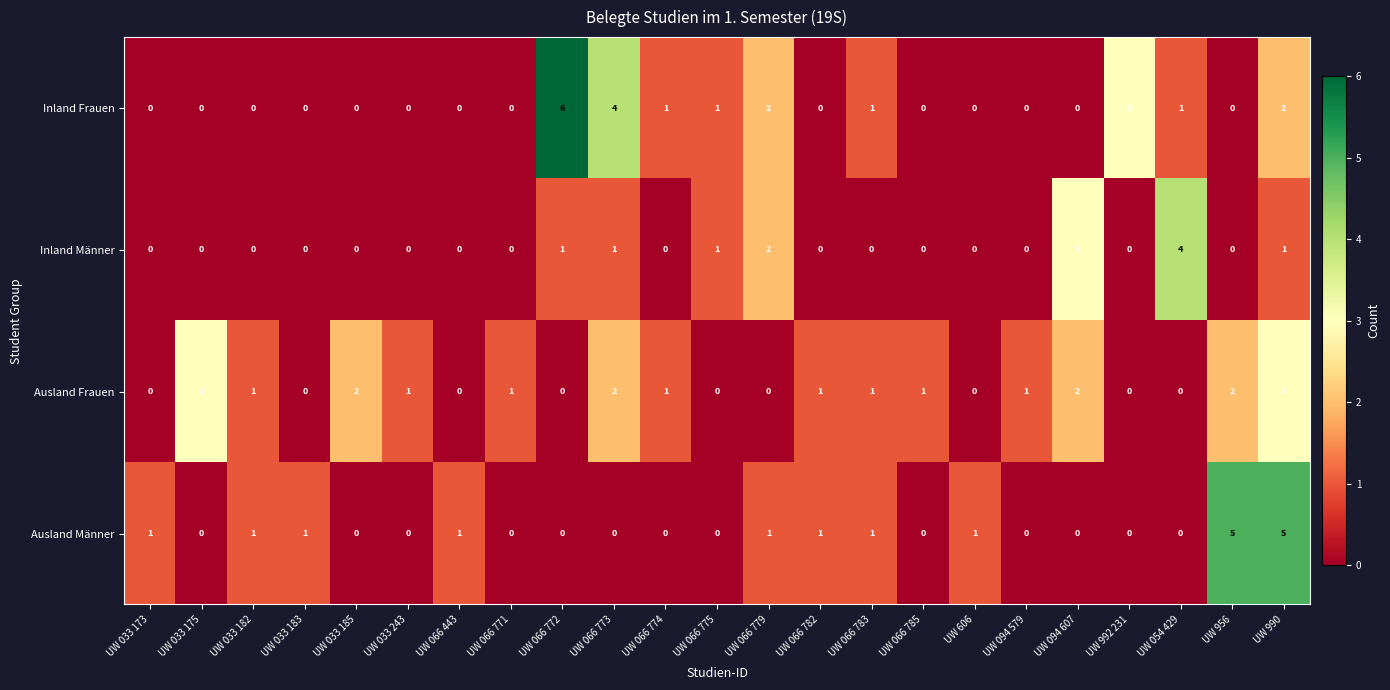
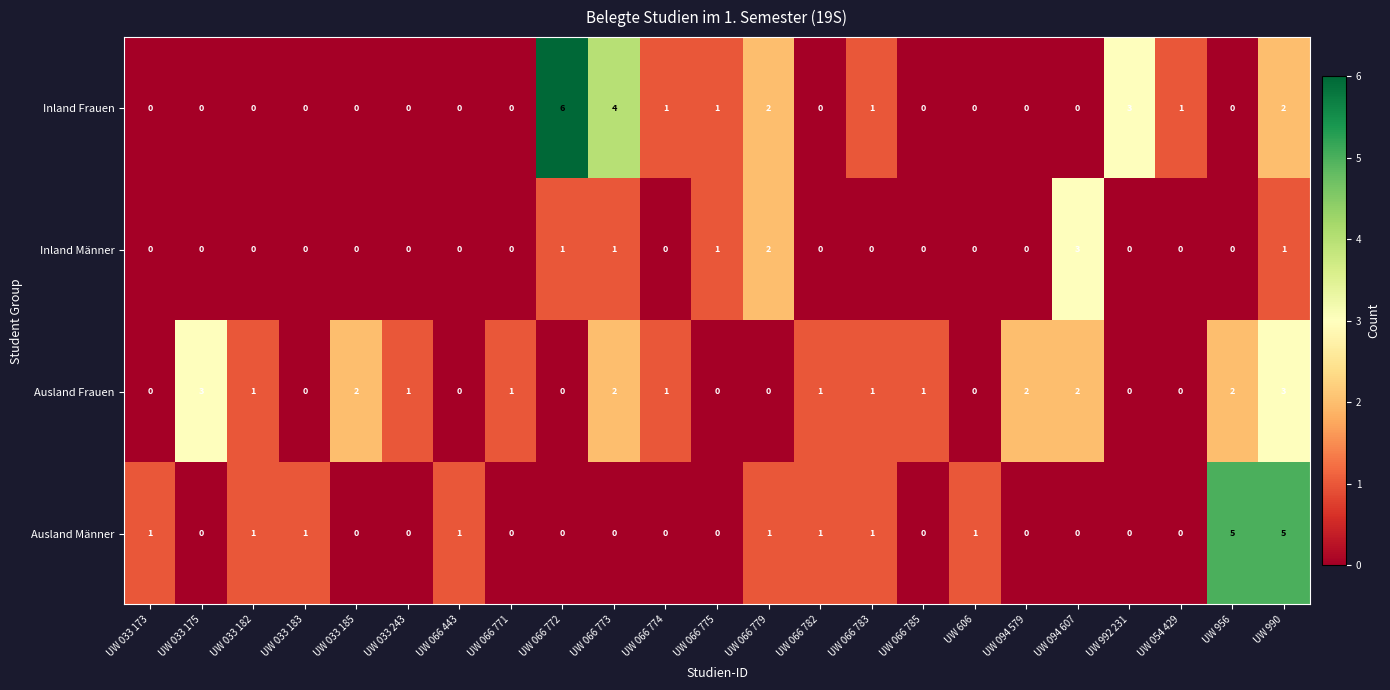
Inland Männer, UW 054 429: 4 -> 0
Ausland Frauen, UW 094 579: 1 -> 2
